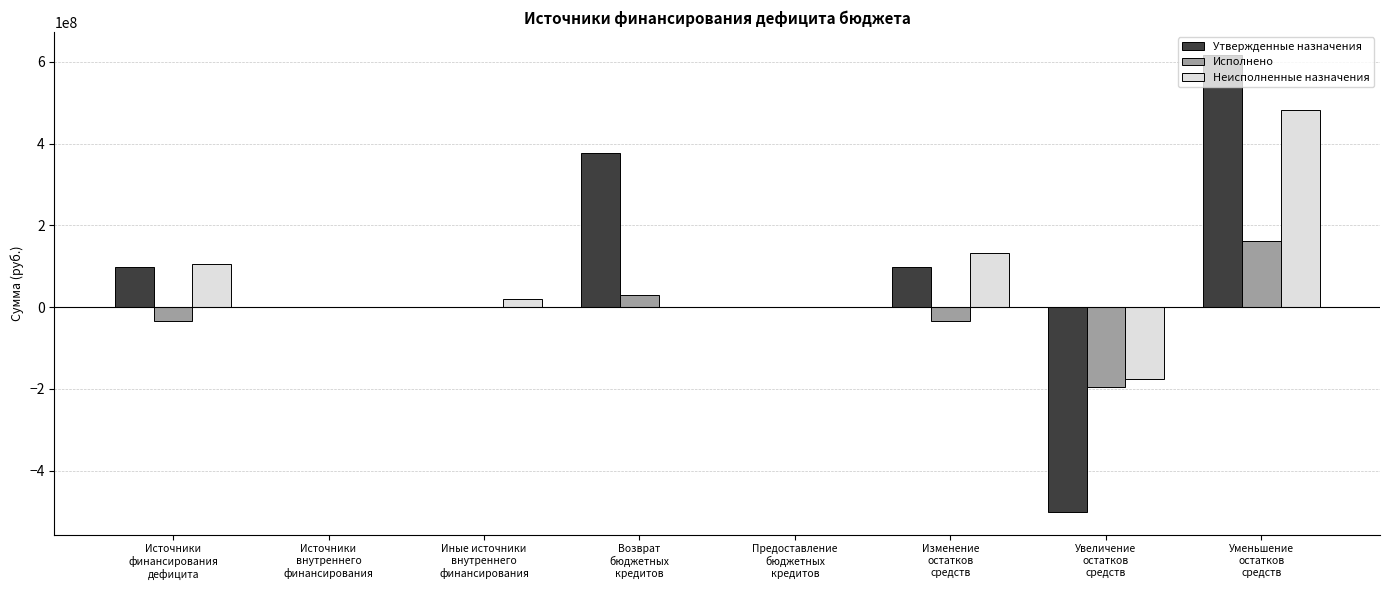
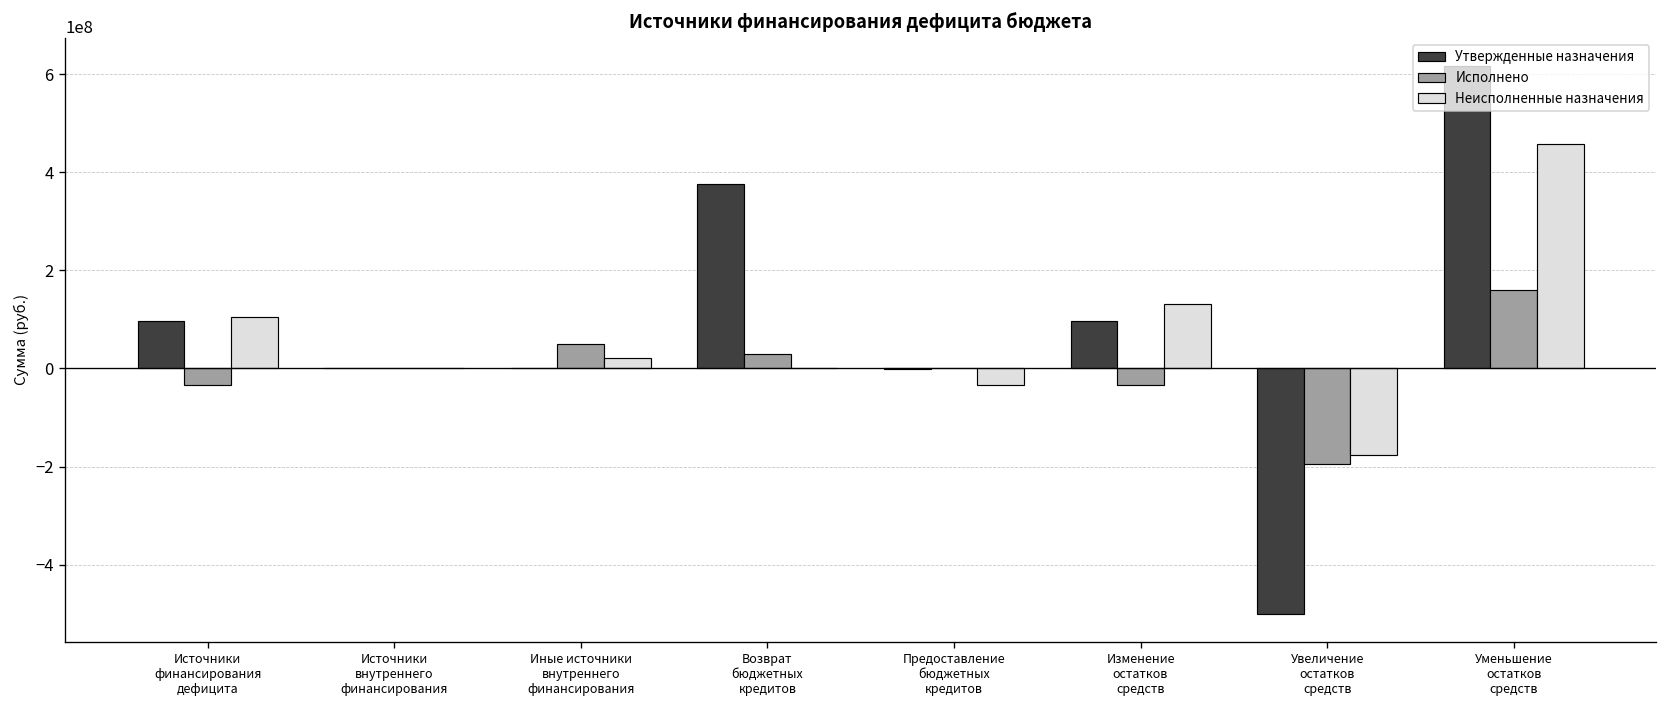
Исполнено, Иные источники внутреннего финансирования: 0 -> 50000000
Неисполненные назначения, Предоставление бюджетных кредитов: 0 -> -30000000
Неисполненные назначения, Уменьшение остатков средств: 480000000 -> 460000000
